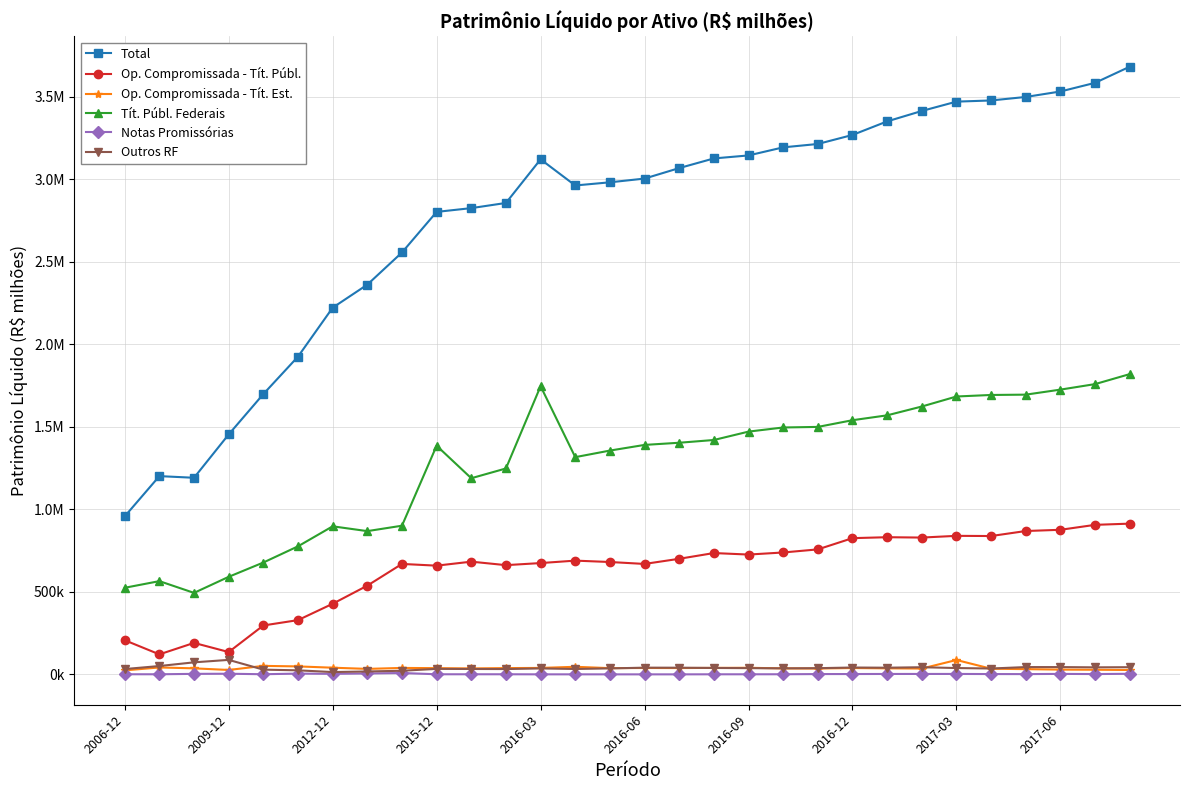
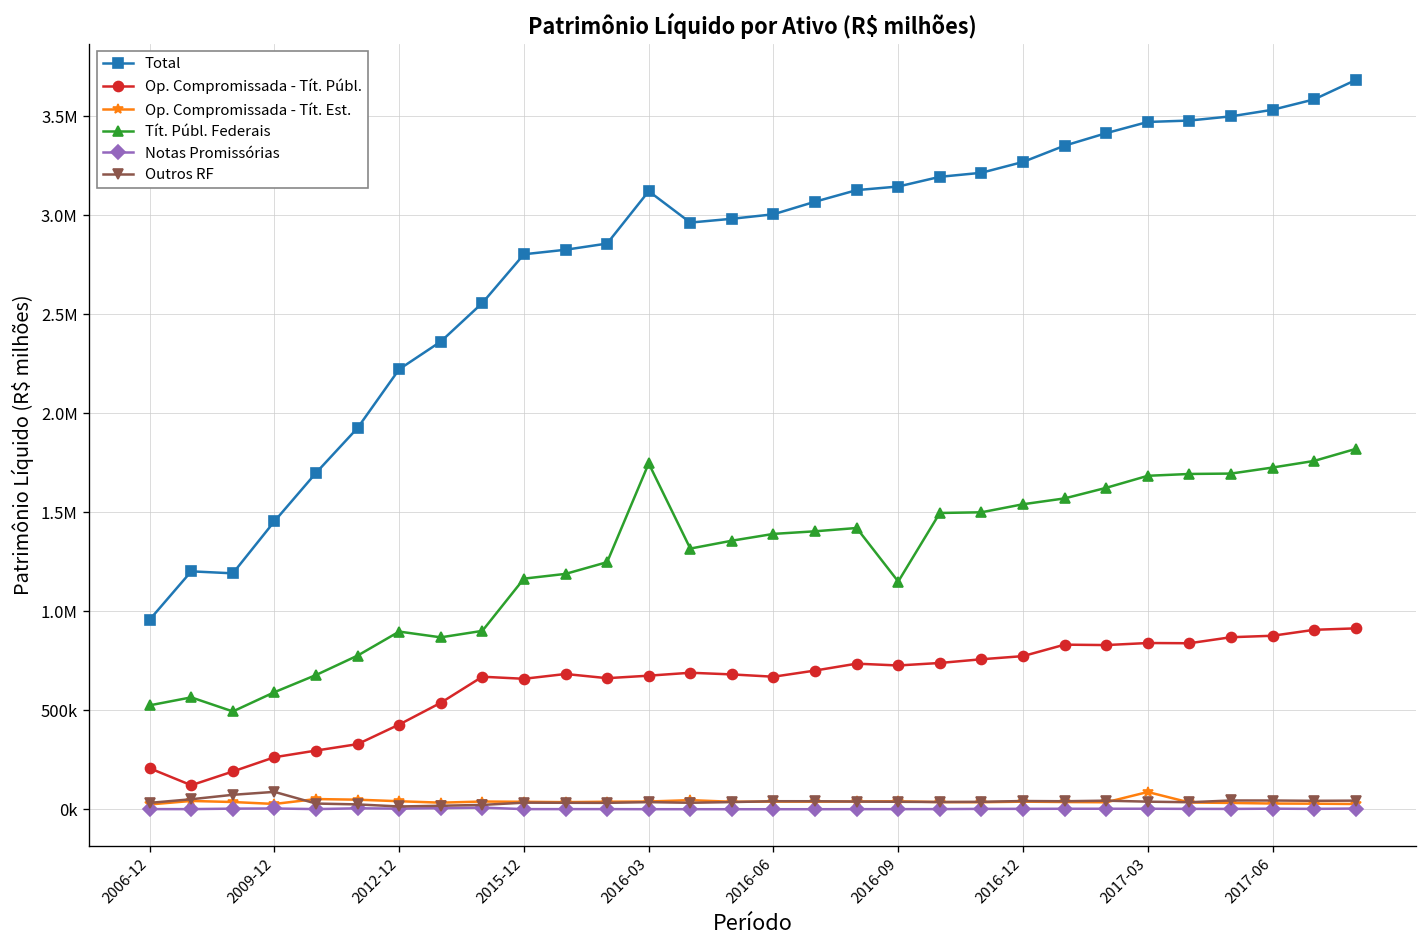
Op. Compromissada - Tít. Públ., 2009-12: 140000 -> 260000
Tít. Públ. Federais, 2015-12: 1390000 -> 1160000
Tít. Públ. Federais, 2016-09: 1470000 -> 1150000
Op. Compromissada - Tít. Públ., 2016-12: 830000 -> 770000
